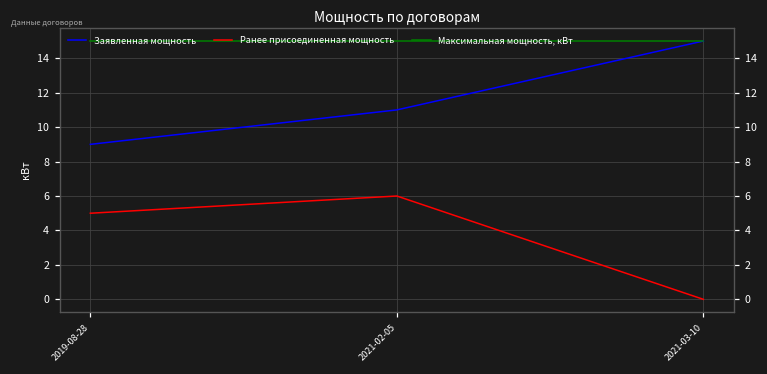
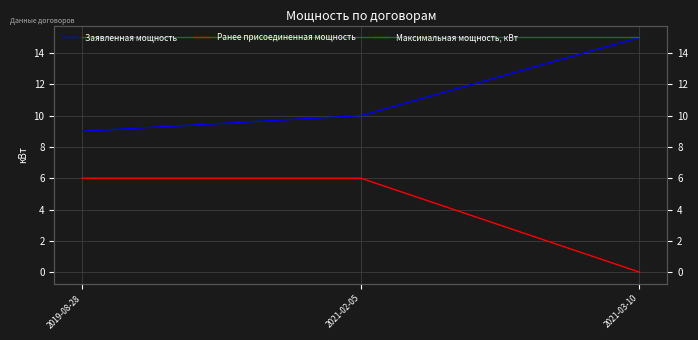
Ранее присоединенная мощность, 2019-08-28: 5 -> 6
Заявленная мощность, 2021-02-05: 11 -> 10
